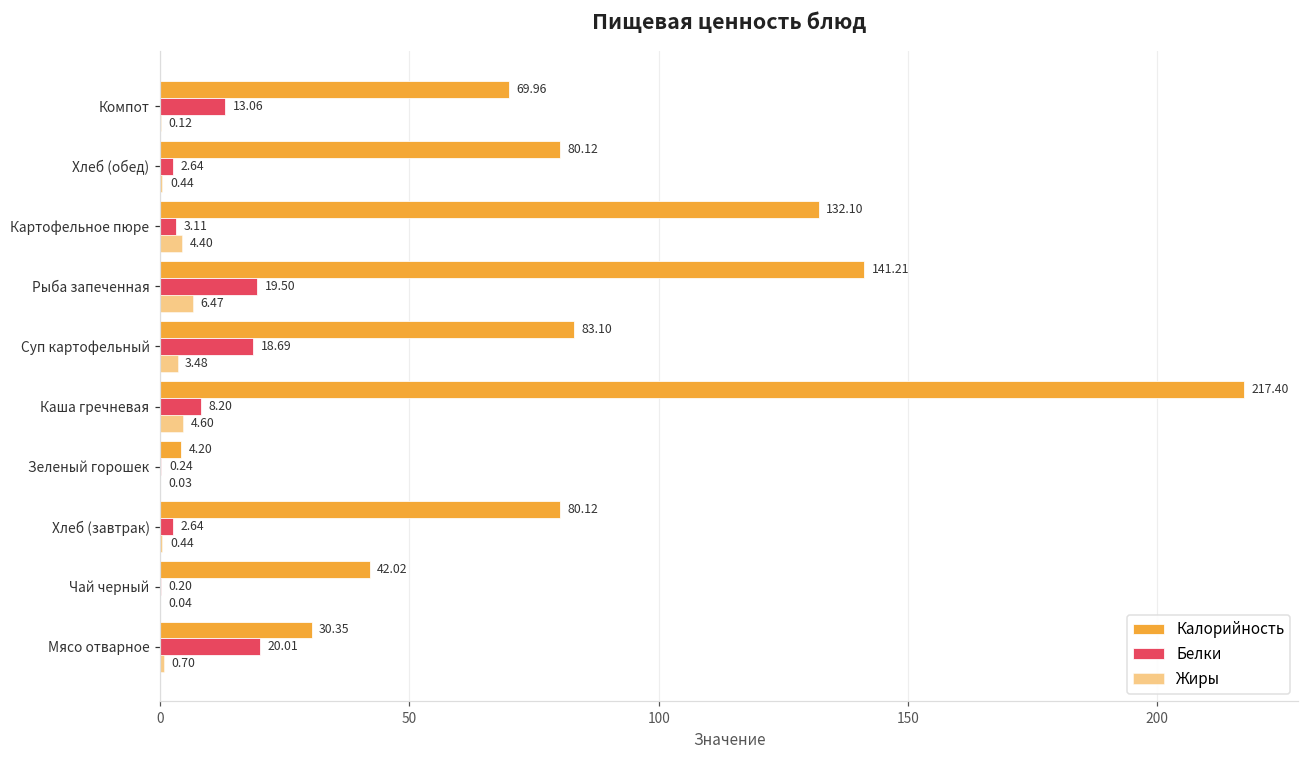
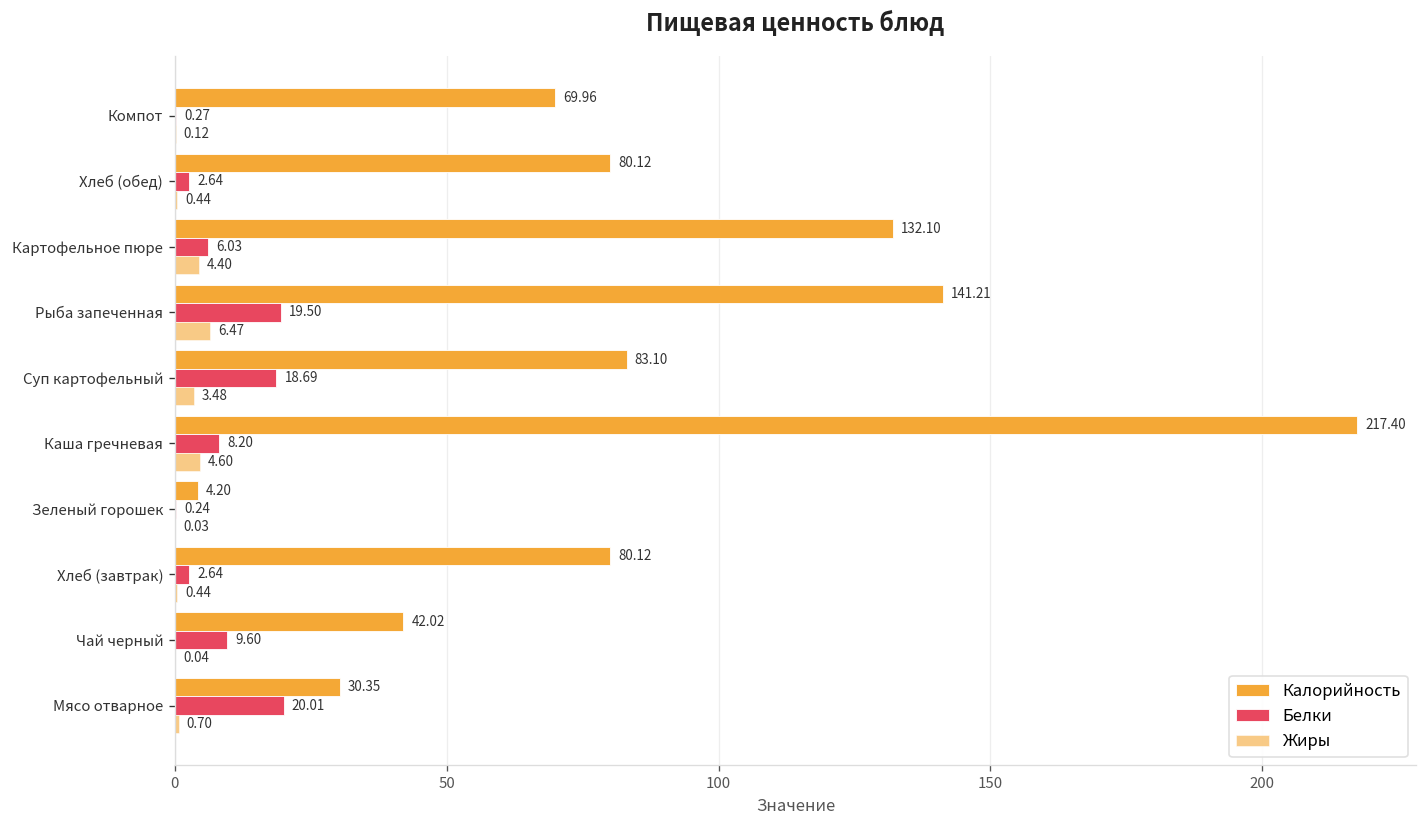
Белки, Компот: 13.06 -> 0.27
Белки, Картофельное пюре: 3.11 -> 6.03
Белки, Чай черный: 0.20 -> 9.60
